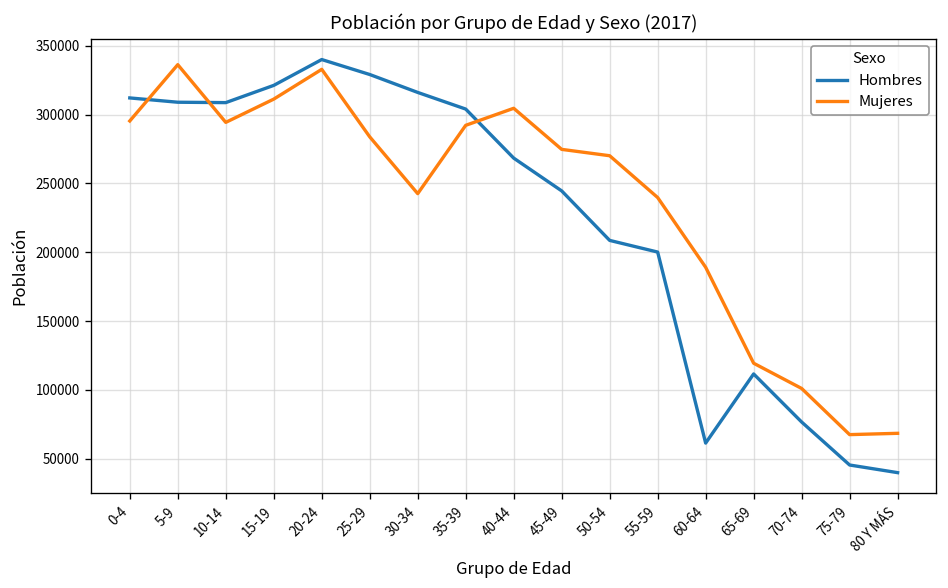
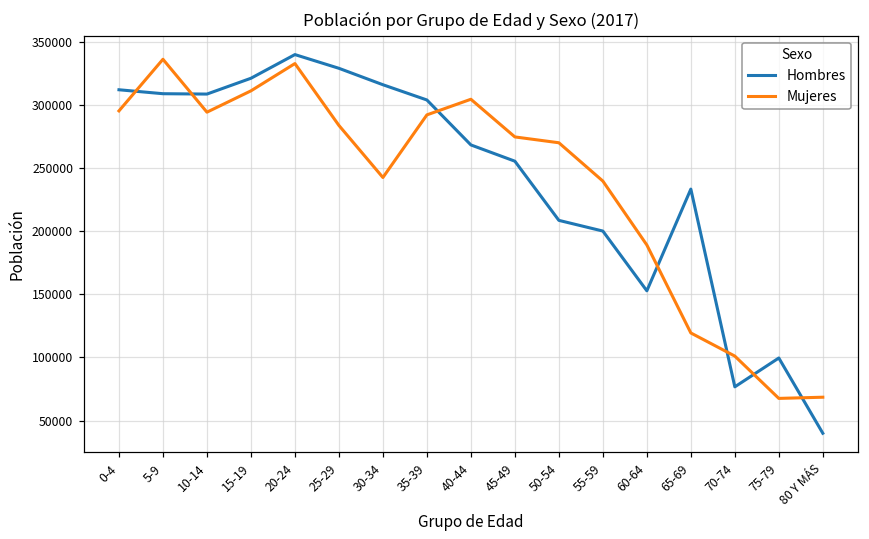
Hombres, 45-49: 245000 -> 255000
Hombres, 60-64: 61000 -> 153000
Hombres, 65-69: 112000 -> 233000
Hombres, 75-79: 46000 -> 100000
